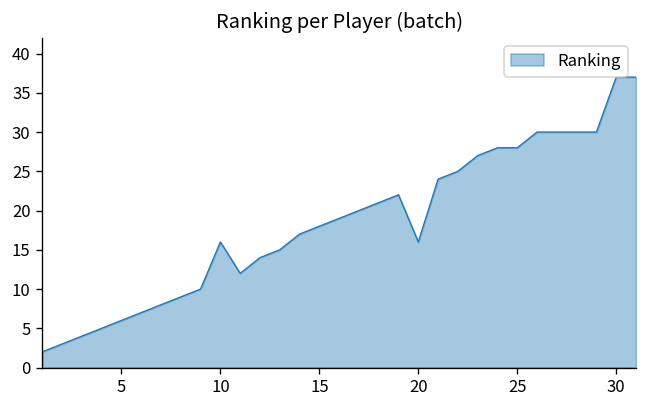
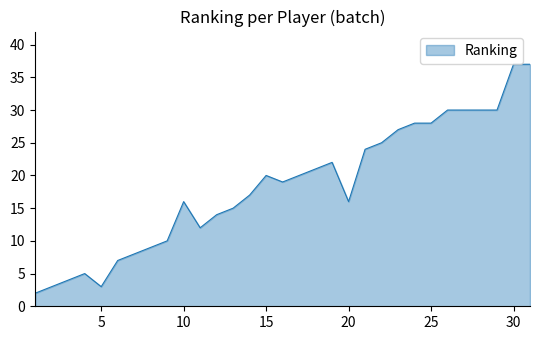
5: 6 -> 3
15: 18 -> 20
